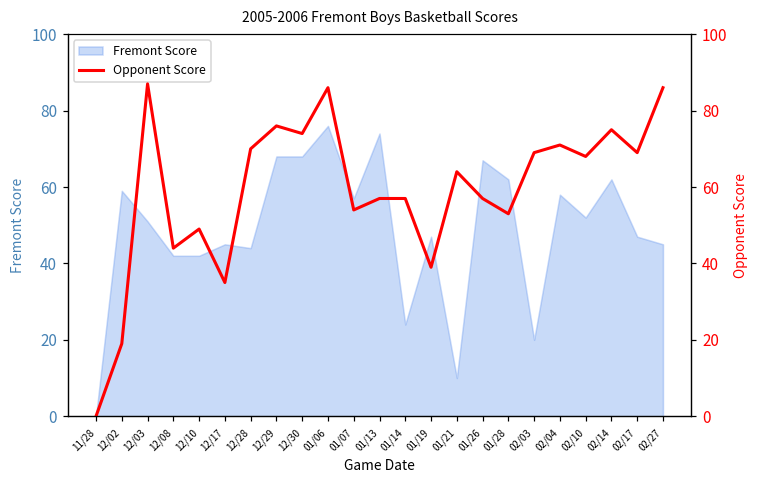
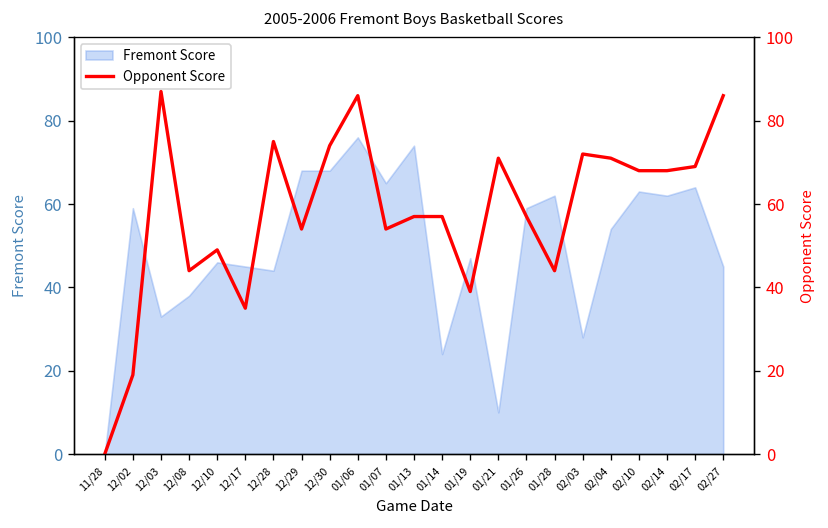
Fremont Score, 12/03: 51 -> 33
Fremont Score, 12/08: 42 -> 38
Fremont Score, 12/10: 42 -> 46
Fremont Score, 01/07: 57 -> 65
Fremont Score, 01/26: 67 -> 59
Fremont Score, 02/03: 20 -> 28
Fremont Score, 02/04: 58 -> 54
Fremont Score, 02/10: 52 -> 63
Fremont Score, 02/17: 47 -> 64
Opponent Score, 12/28: 70 -> 75
Opponent Score, 12/29: 76 -> 54
Opponent Score, 01/21: 64 -> 71
Opponent Score, 01/28: 53 -> 44
Opponent Score, 02/03: 69 -> 72
Opponent Score, 02/14: 75 -> 68
